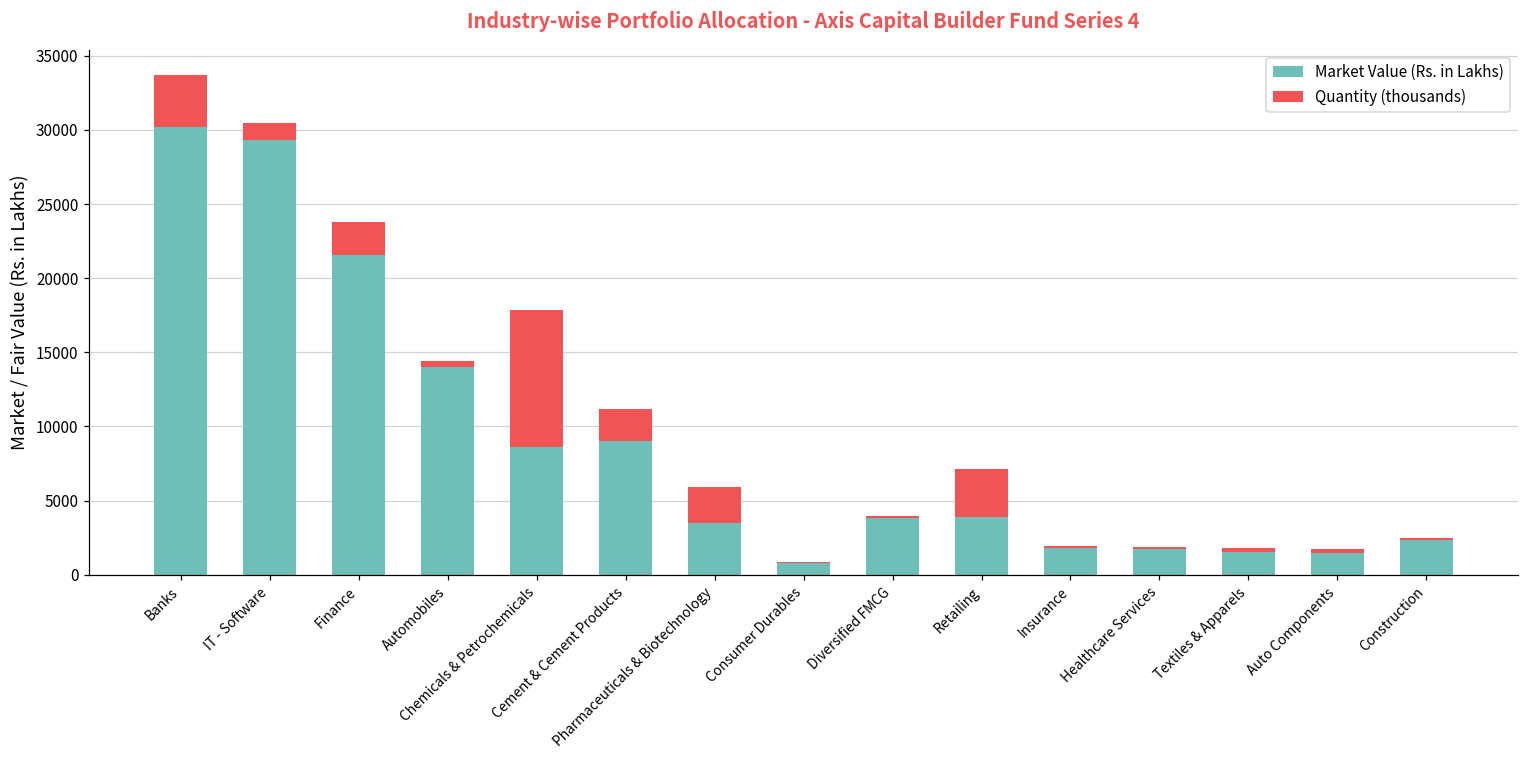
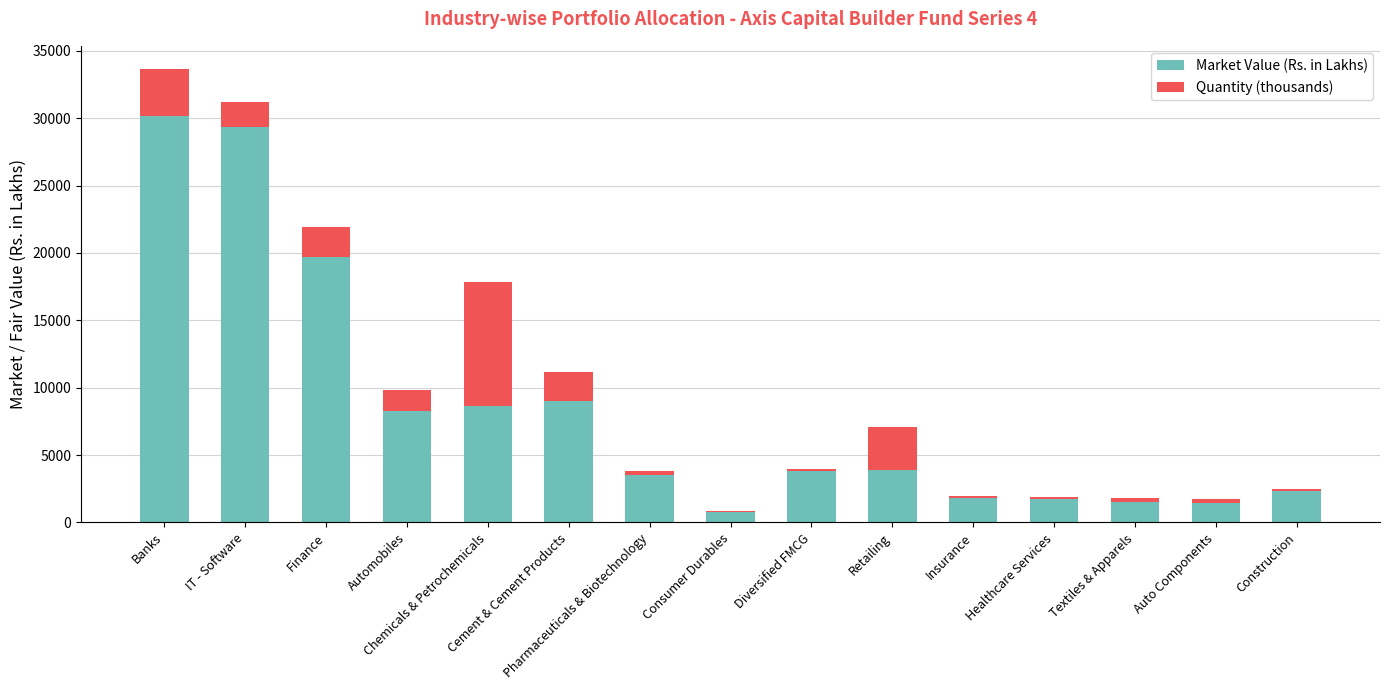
Quantity (thousands), IT - Software: 1100 -> 1900
Market Value (Rs. in Lakhs), Finance: 21600 -> 19700
Market Value (Rs. in Lakhs), Automobiles: 14000 -> 8300
Quantity (thousands), Automobiles: 400 -> 1500
Quantity (thousands), Pharmaceuticals & Biotechnology: 2400 -> 300
